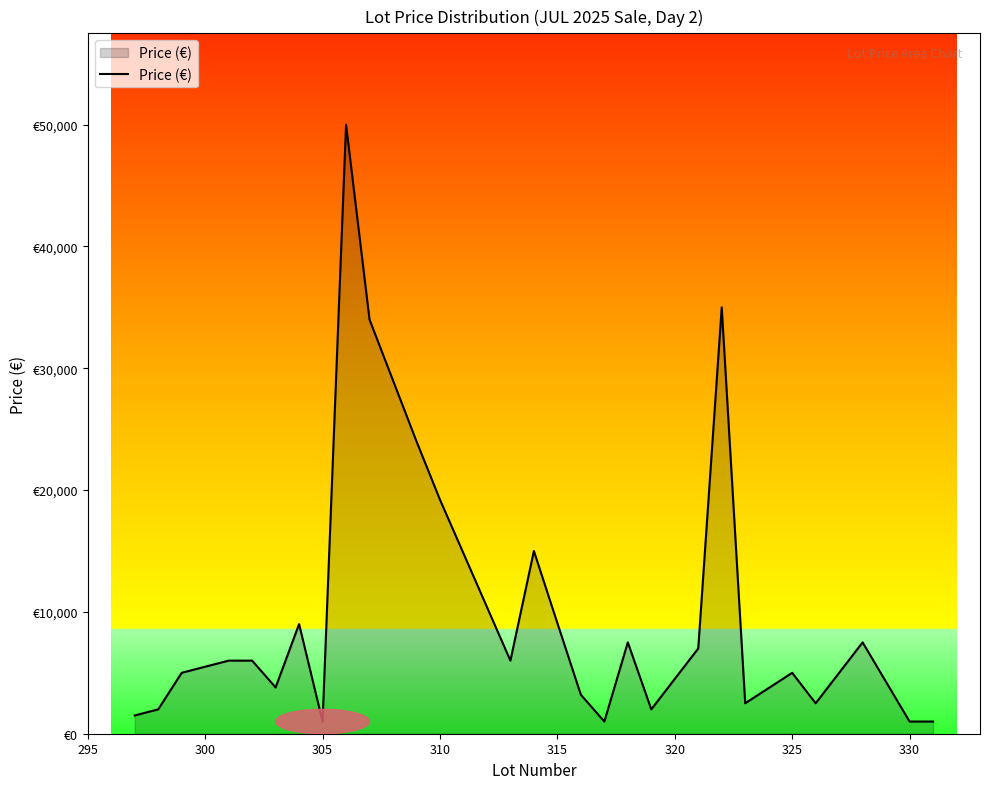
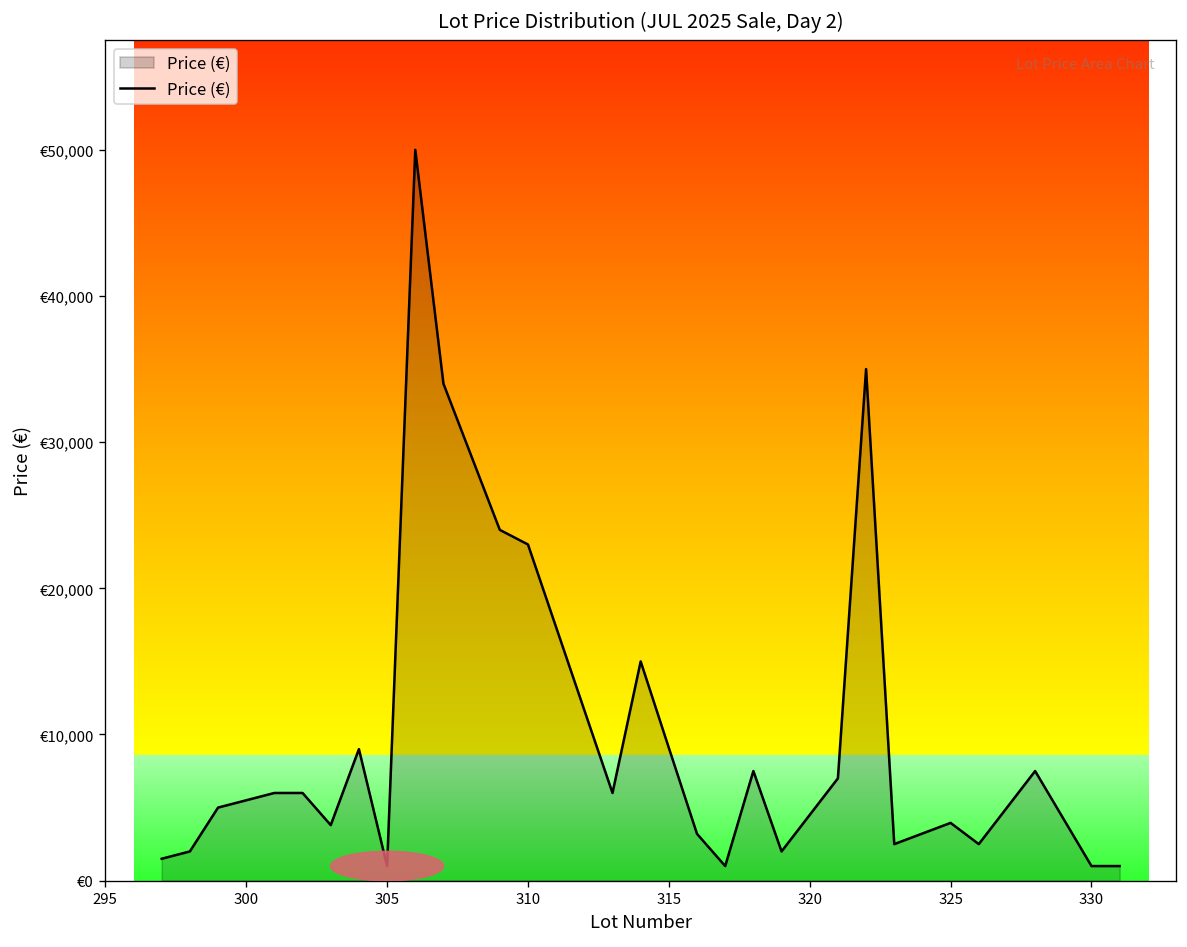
310: €19,200 -> €23,000
325: €5,000 -> €4,000
